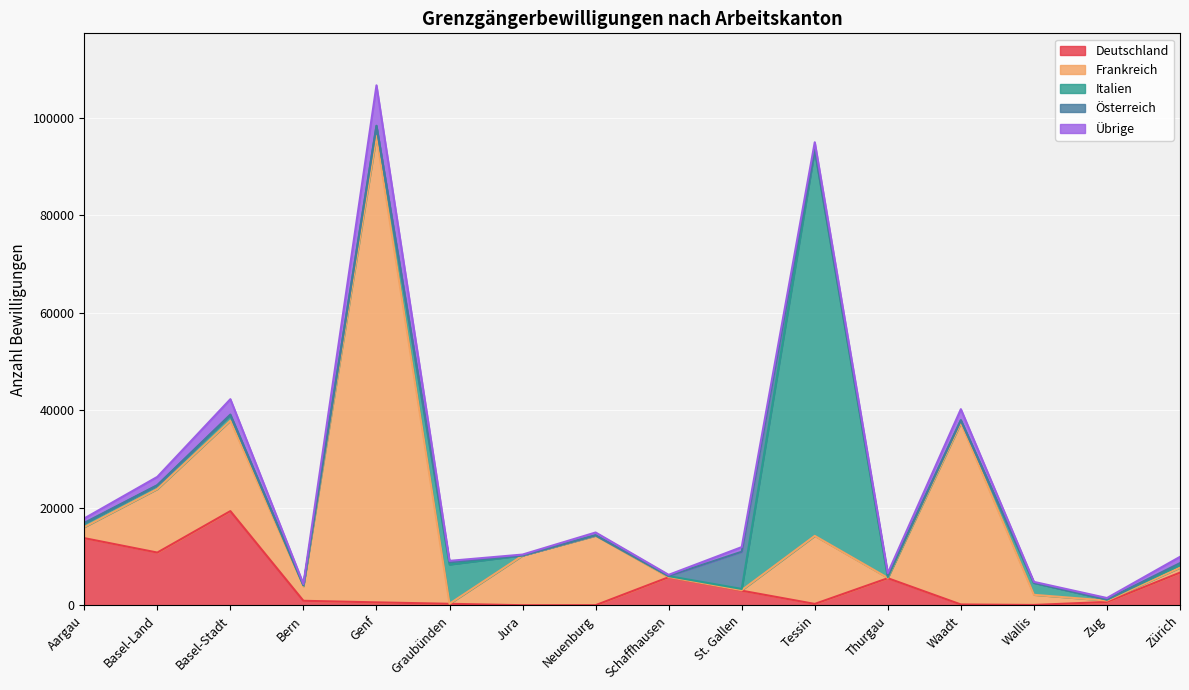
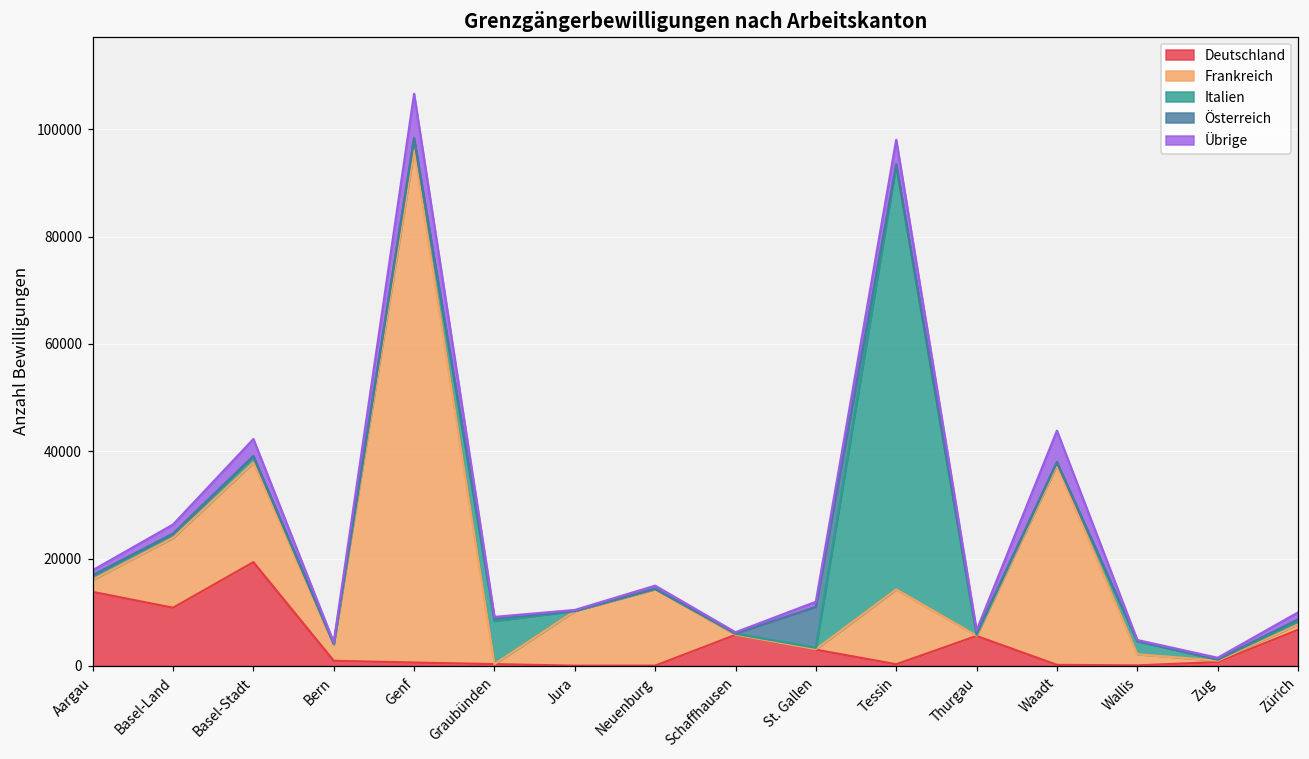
Übrige, Tessin: 1000 -> 5000
Übrige, Waadt: 2000 -> 6000
